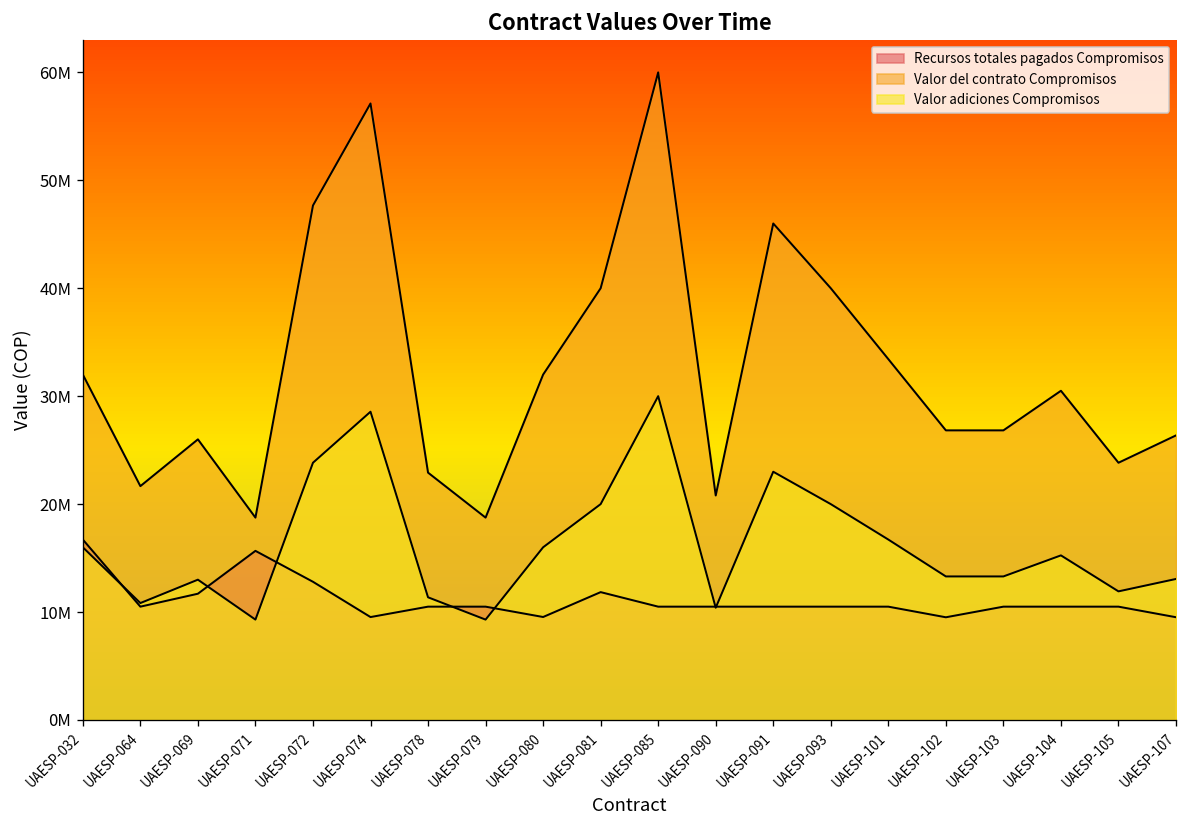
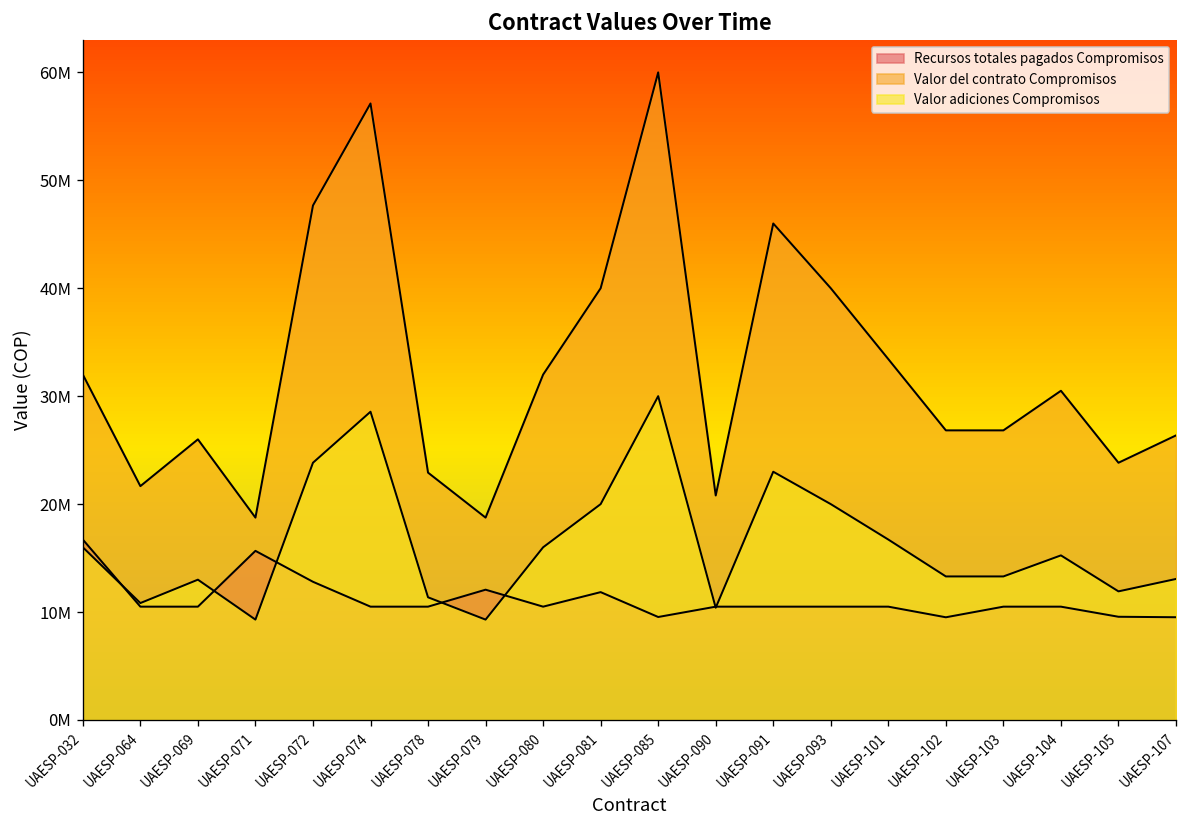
Recursos totales pagados Compromisos, UAESP-069: 12000000 -> 11000000
Recursos totales pagados Compromisos, UAESP-074: 10000000 -> 11000000
Recursos totales pagados Compromisos, UAESP-079: 11000000 -> 12000000
Recursos totales pagados Compromisos, UAESP-080: 10000000 -> 11000000
Recursos totales pagados Compromisos, UAESP-085: 11000000 -> 10000000
Recursos totales pagados Compromisos, UAESP-105: 11000000 -> 10000000
